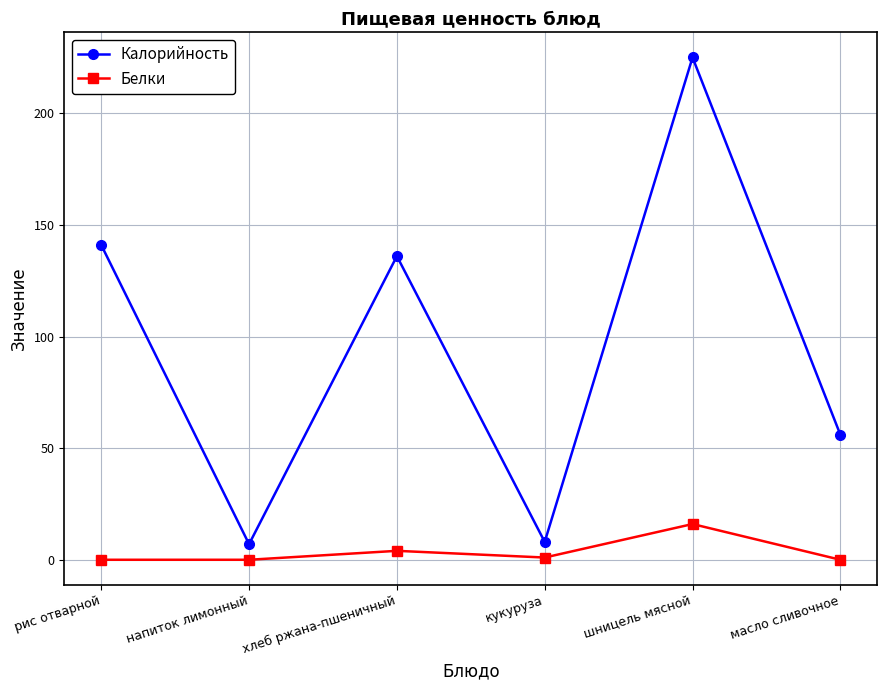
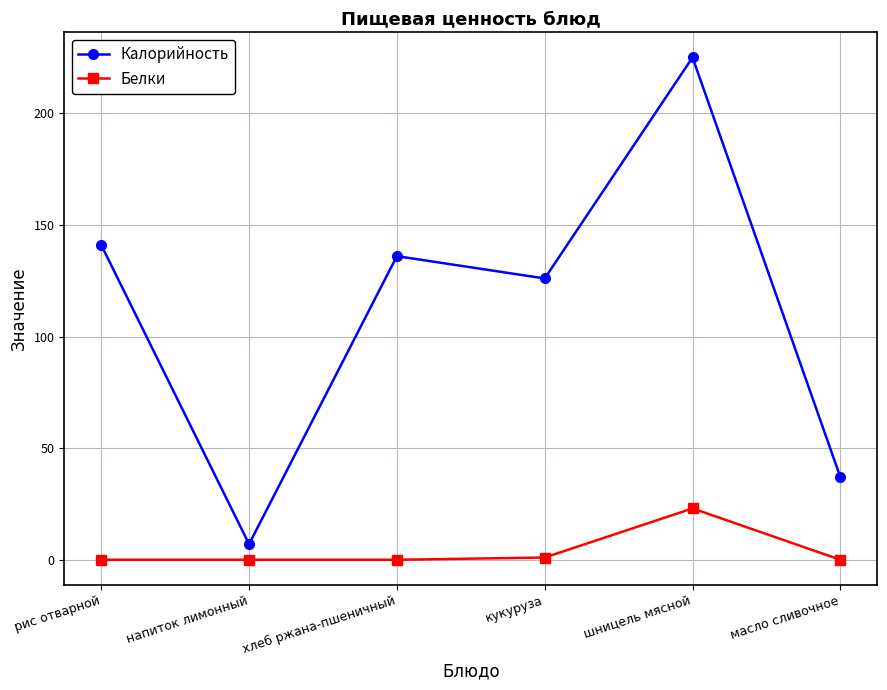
Белки, хлеб ржана-пшеничный: 4 -> 0
Калорийность, кукуруза: 8 -> 126
Белки, шницель мясной: 16 -> 23
Калорийность, масло сливочное: 56 -> 37
